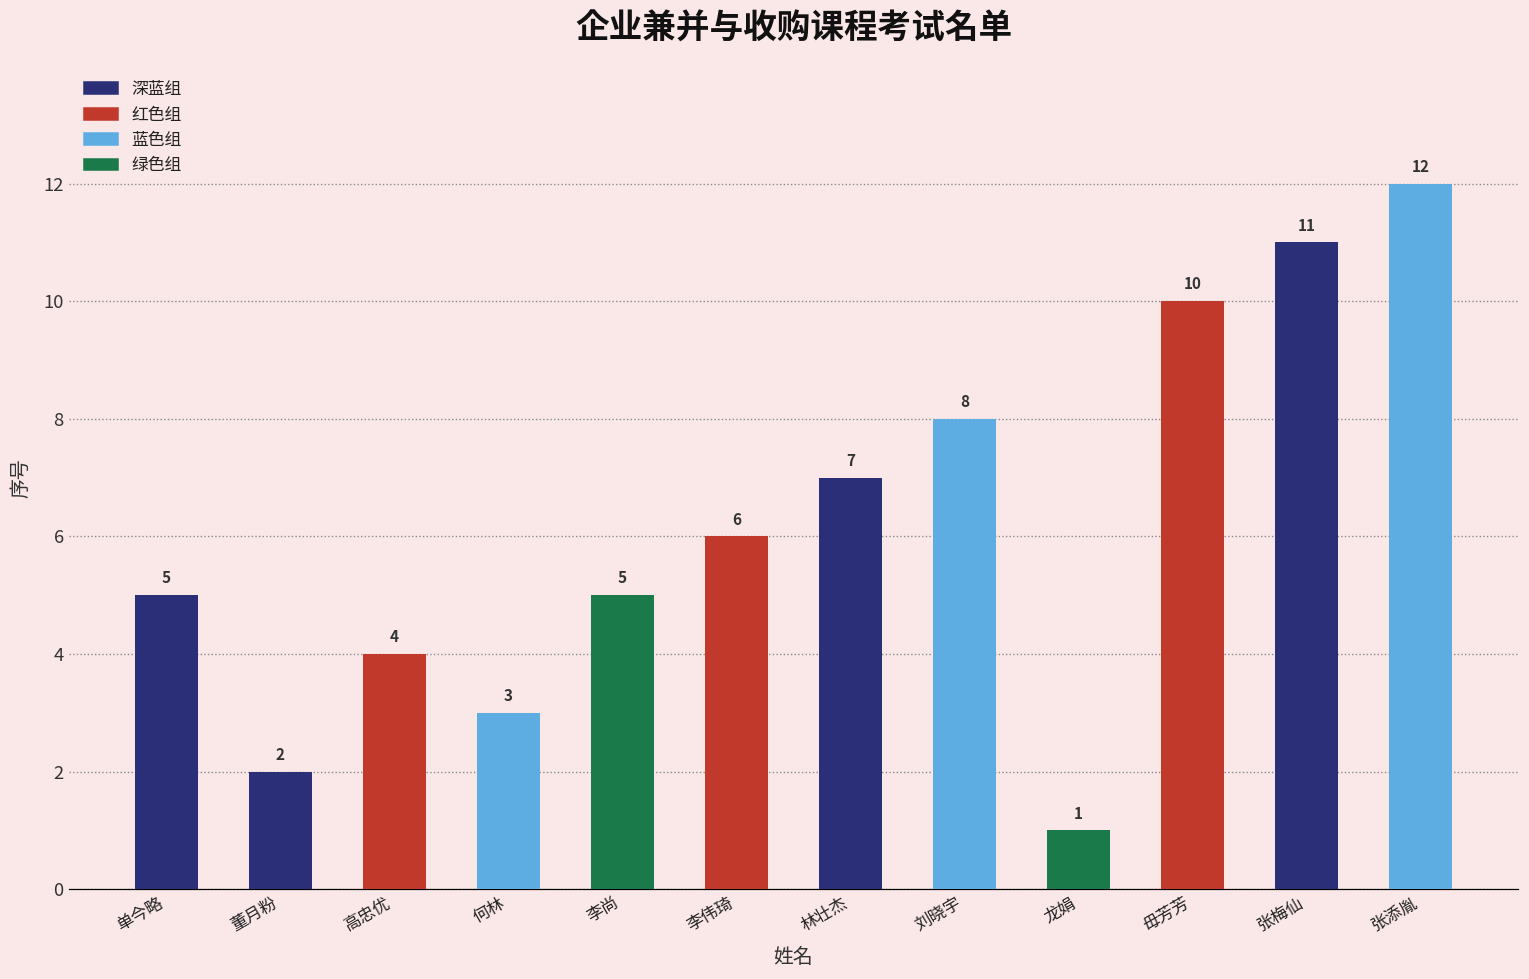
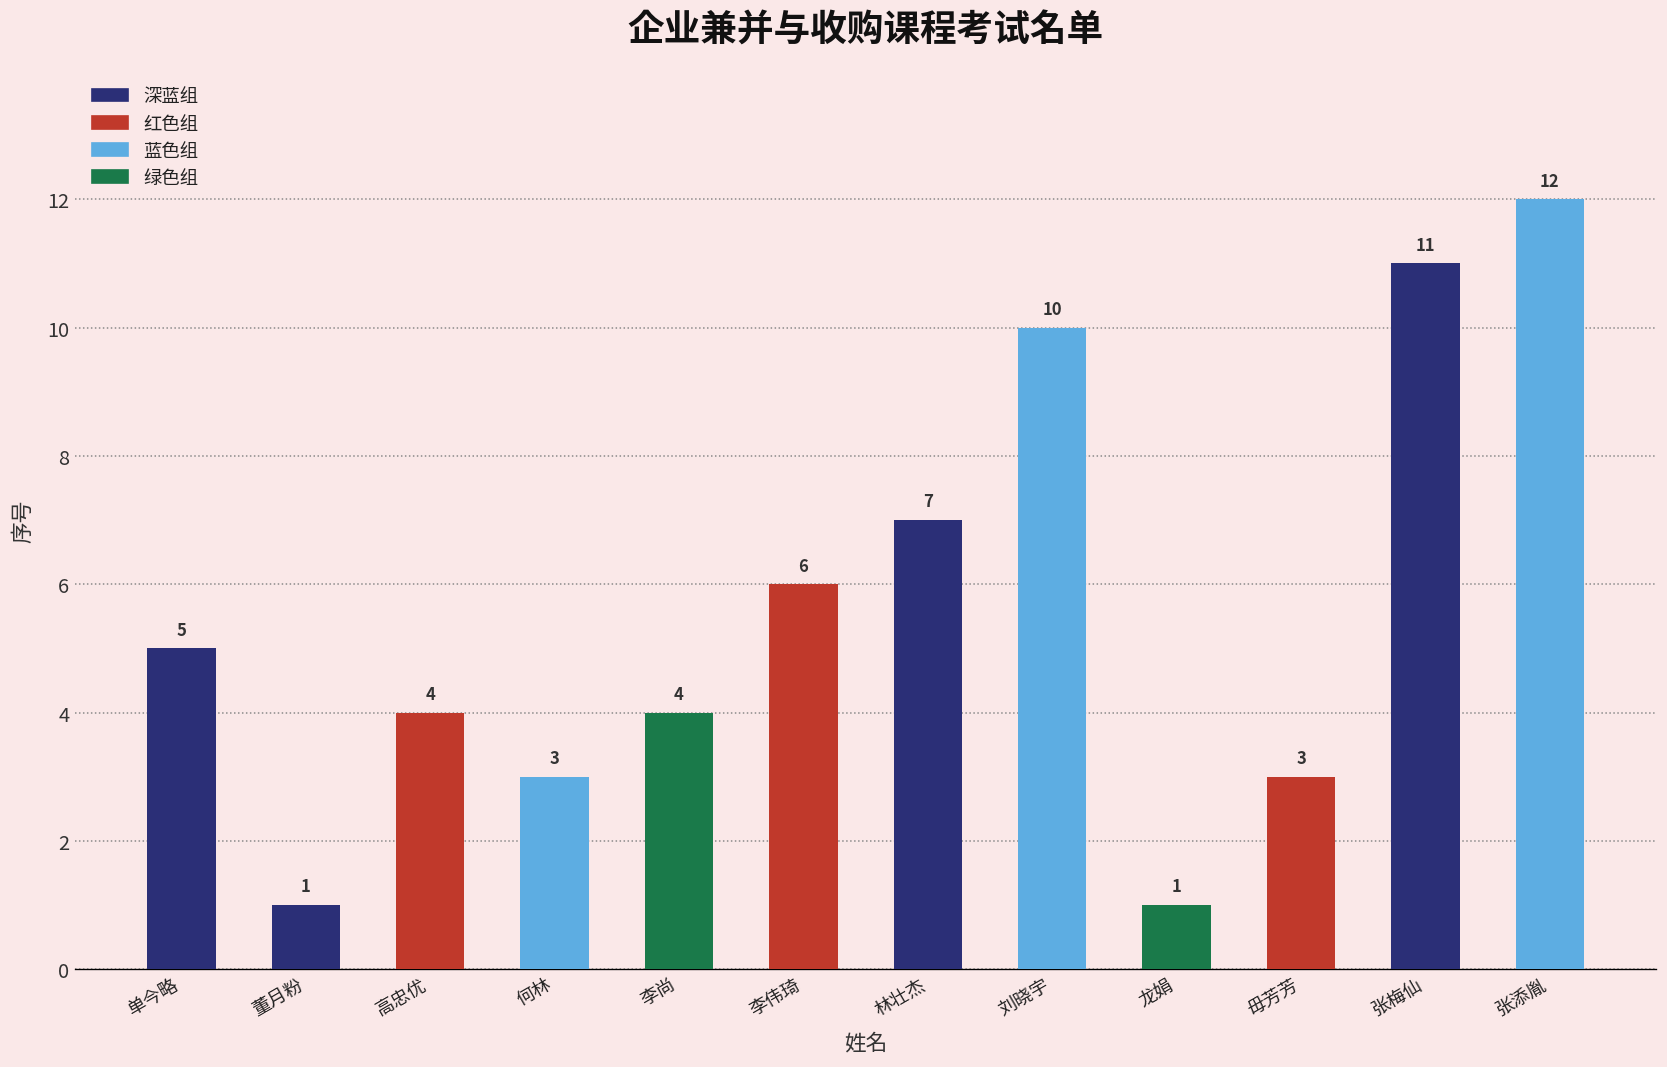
董月粉: 2 -> 1
李尚: 5 -> 4
刘晓宇: 8 -> 10
毋芳芳: 10 -> 3
